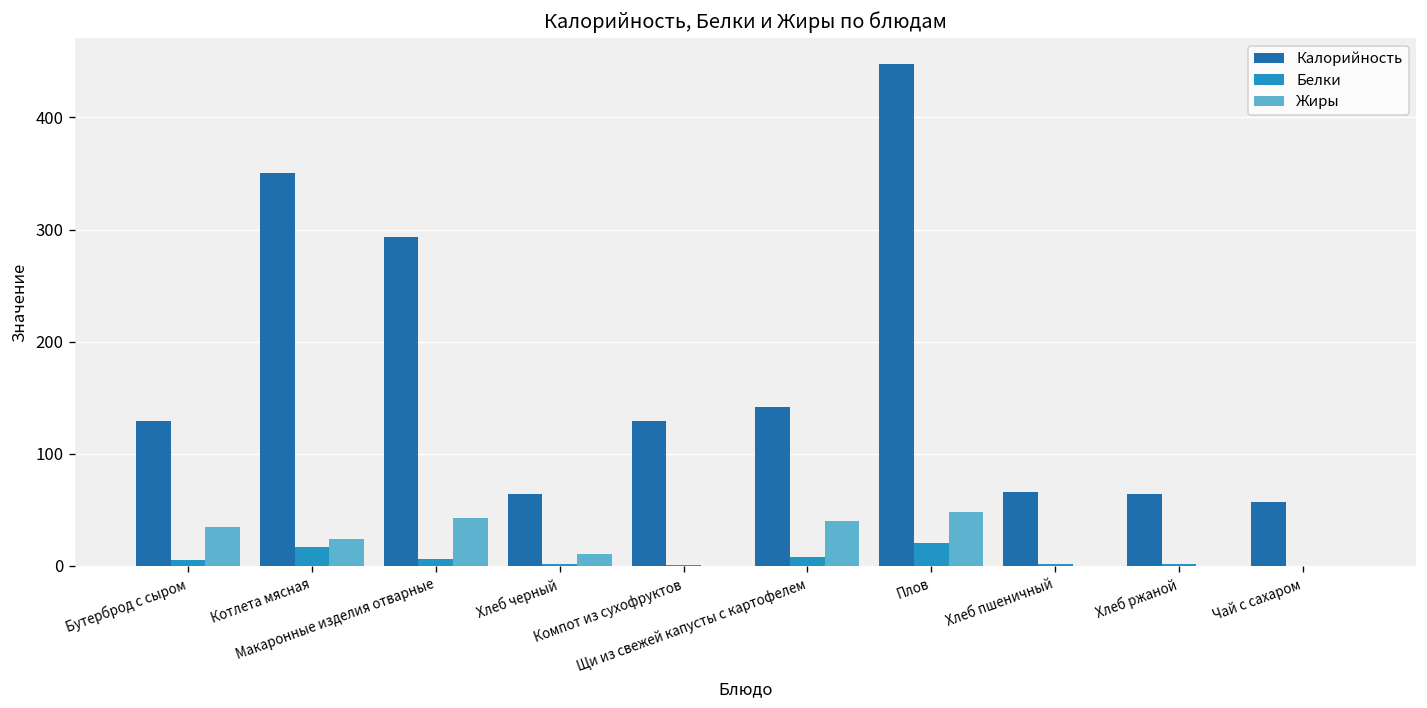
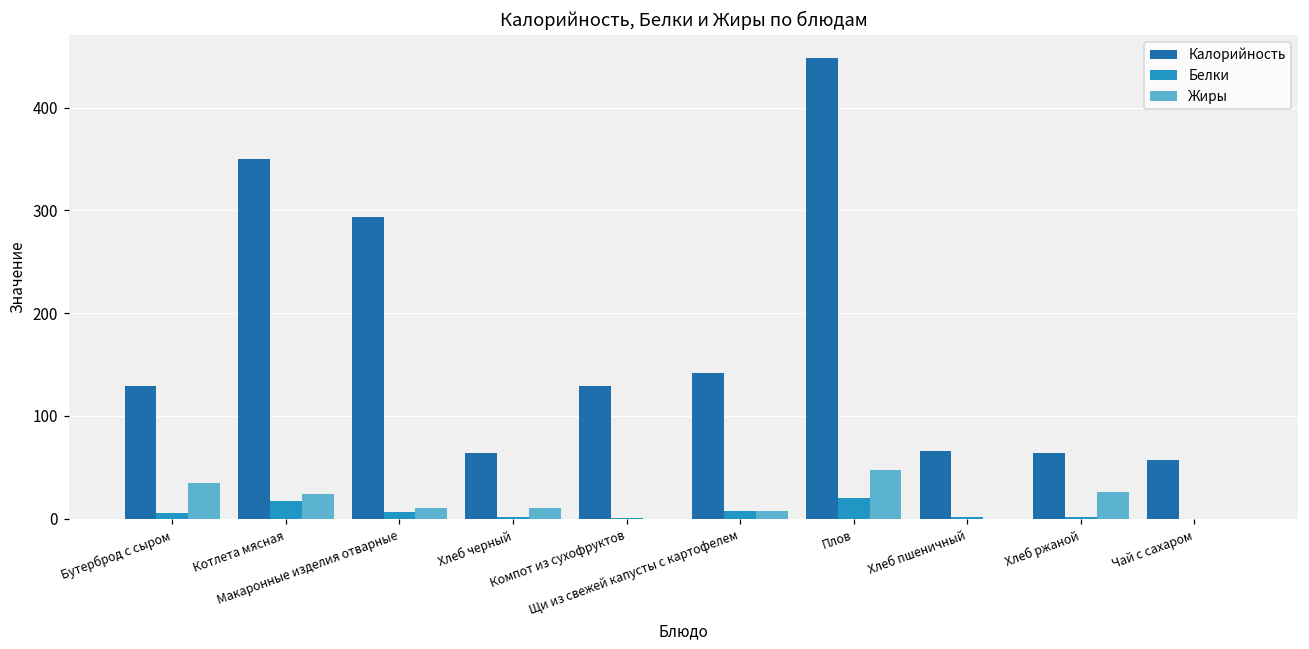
Жиры, Макаронные изделия отварные: 40 -> 10
Жиры, Щи из свежей капусты с картофелем: 40 -> 10
Жиры, Хлеб ржаной: 0 -> 30
